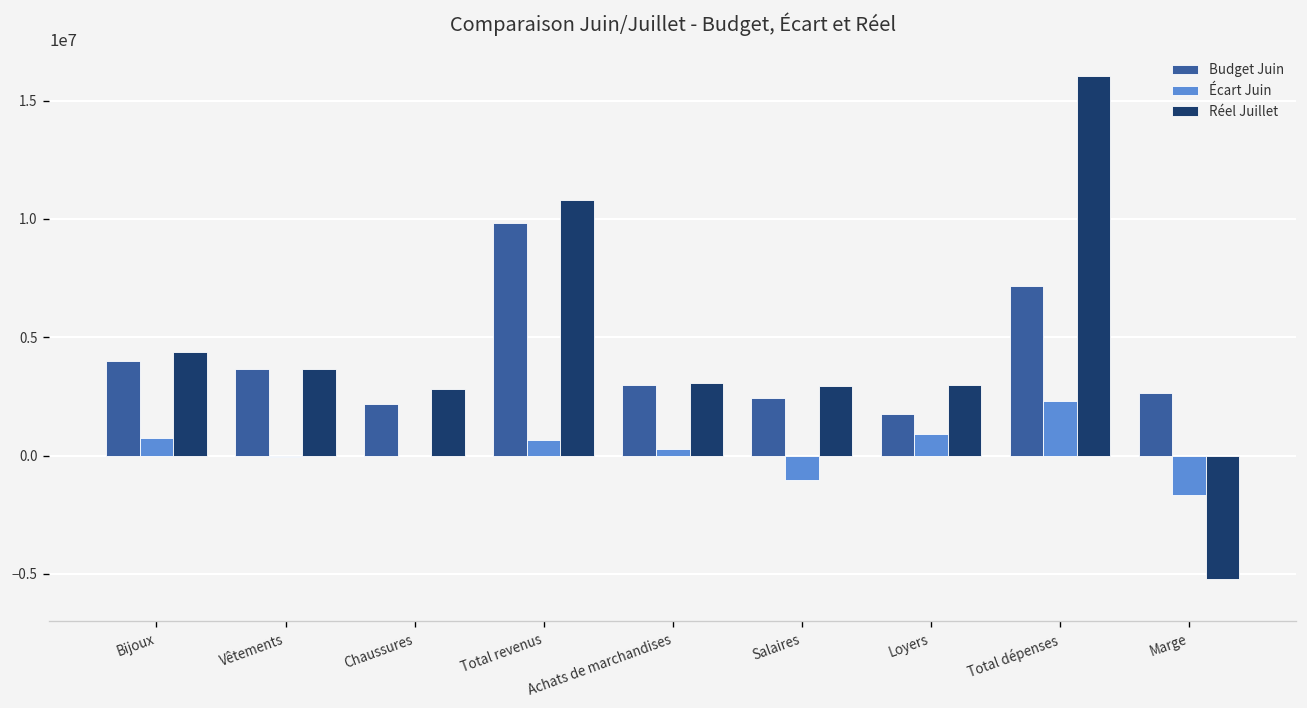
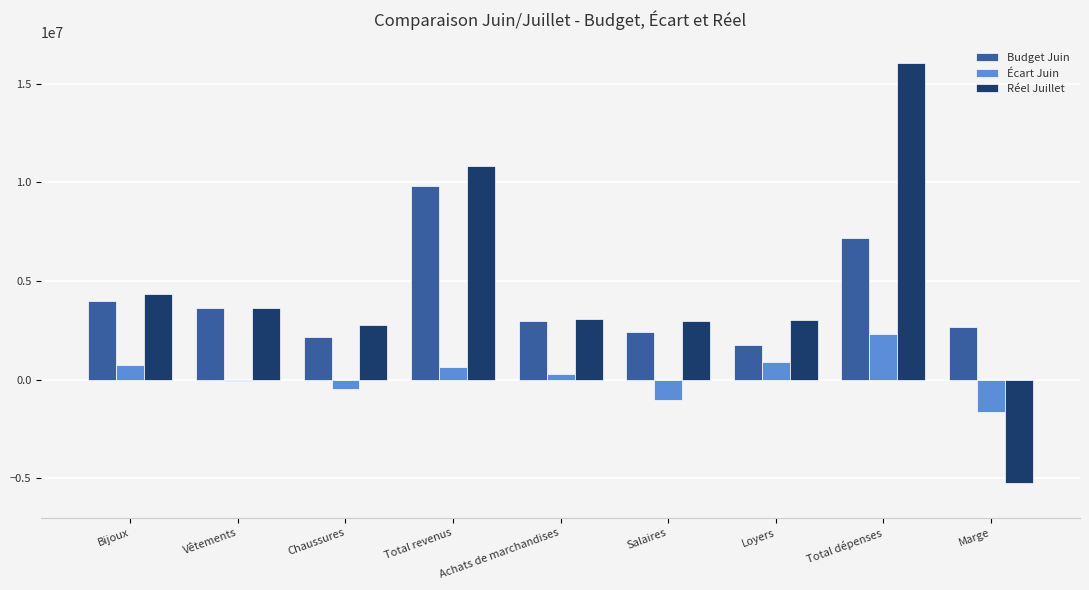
Écart Juin, Chaussures: 0 -> -500000
